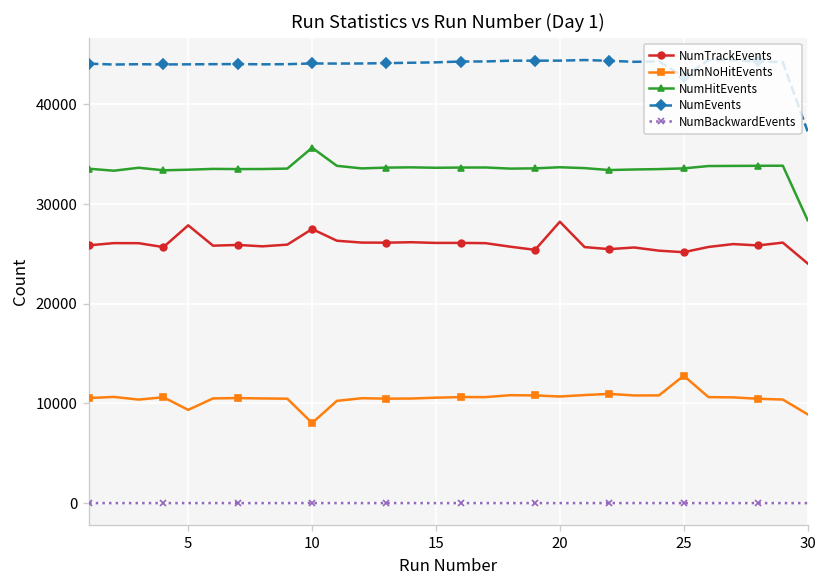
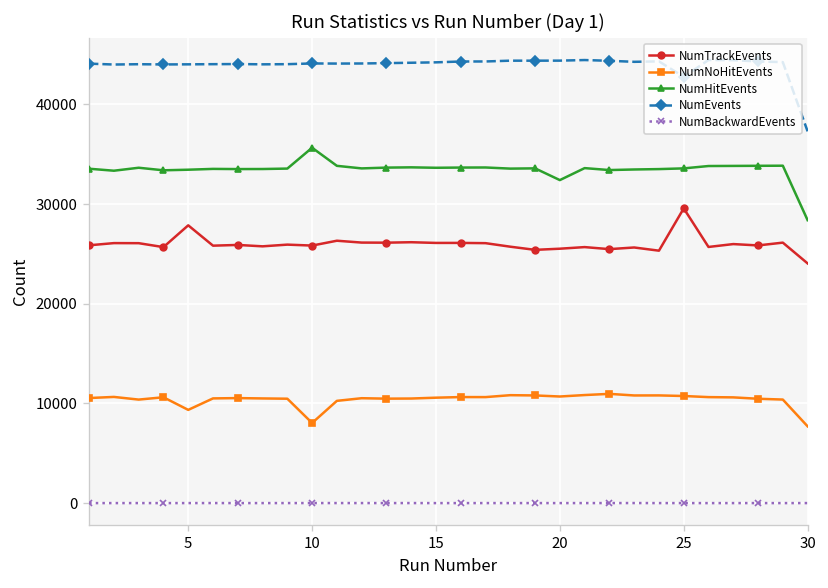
NumTrackEvents, 10: 27000 -> 26000
NumTrackEvents, 20: 28000 -> 26000
NumHitEvents, 20: 34000 -> 32000
NumTrackEvents, 25: 25000 -> 30000
NumNoHitEvents, 25: 13000 -> 11000
NumNoHitEvents, 30: 9000 -> 8000
